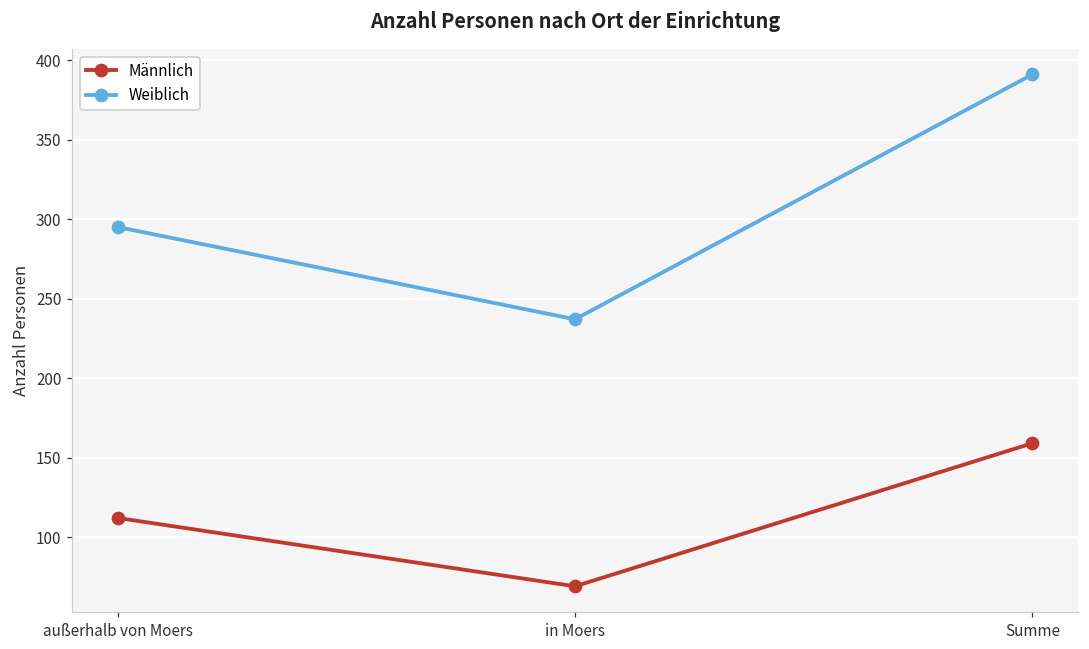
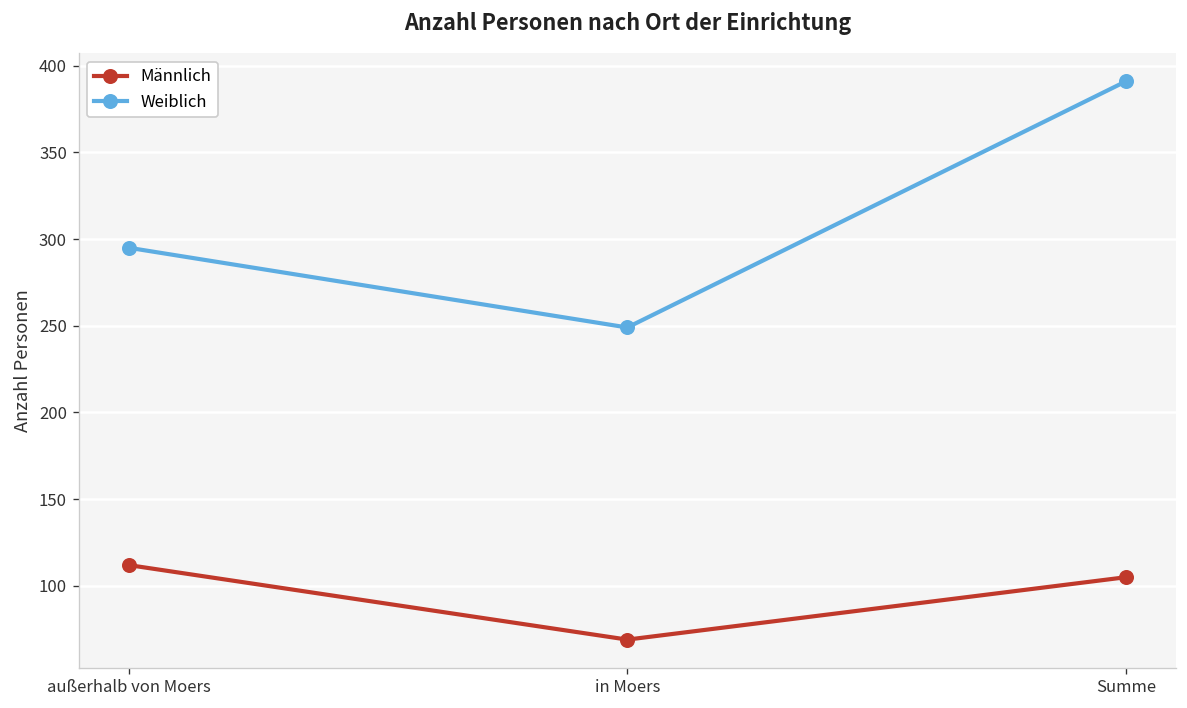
Weiblich, in Moers: 237 -> 249
Männlich, Summe: 159 -> 105
